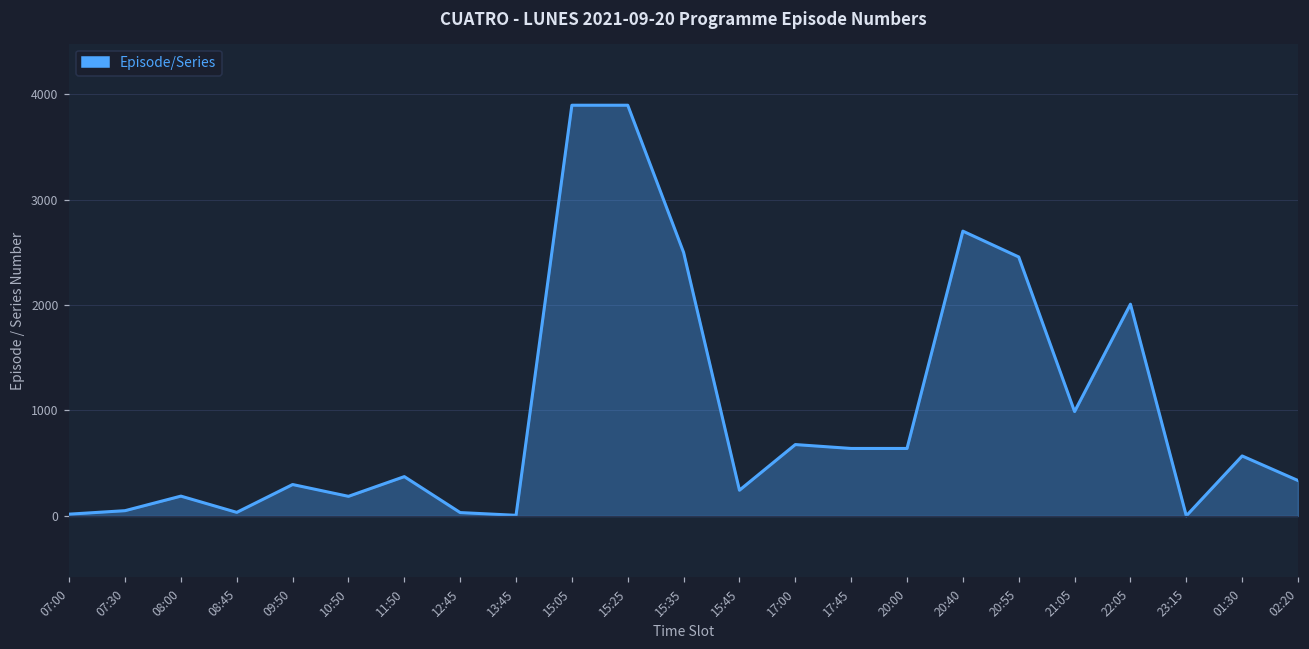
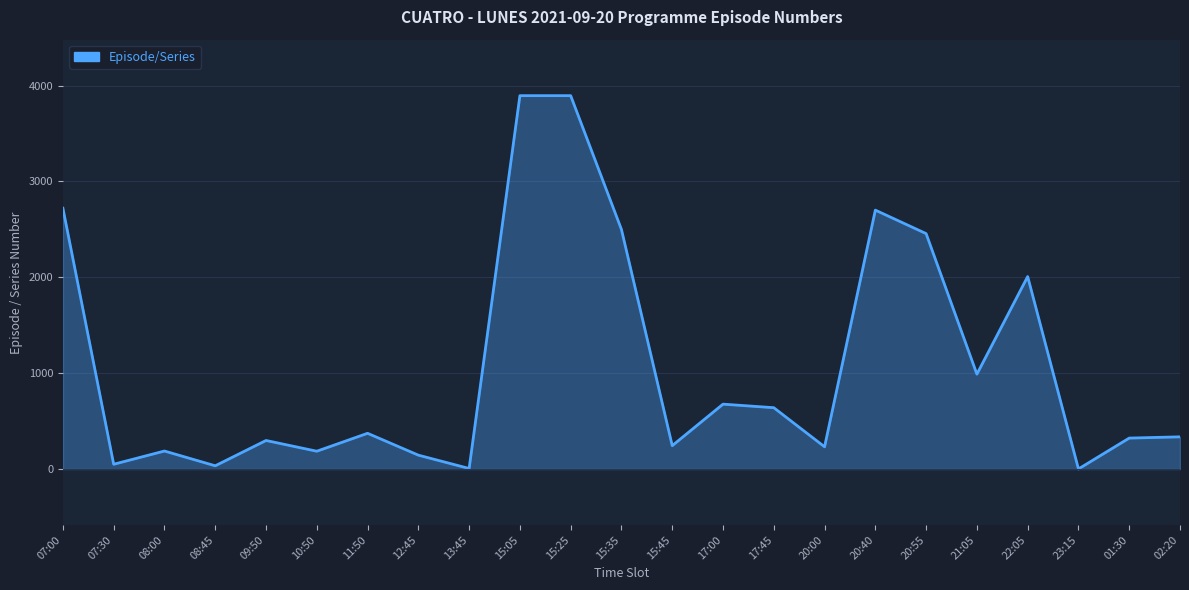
07:00: 0 -> 2700
12:45: 0 -> 100
20:00: 600 -> 200
01:30: 600 -> 300
